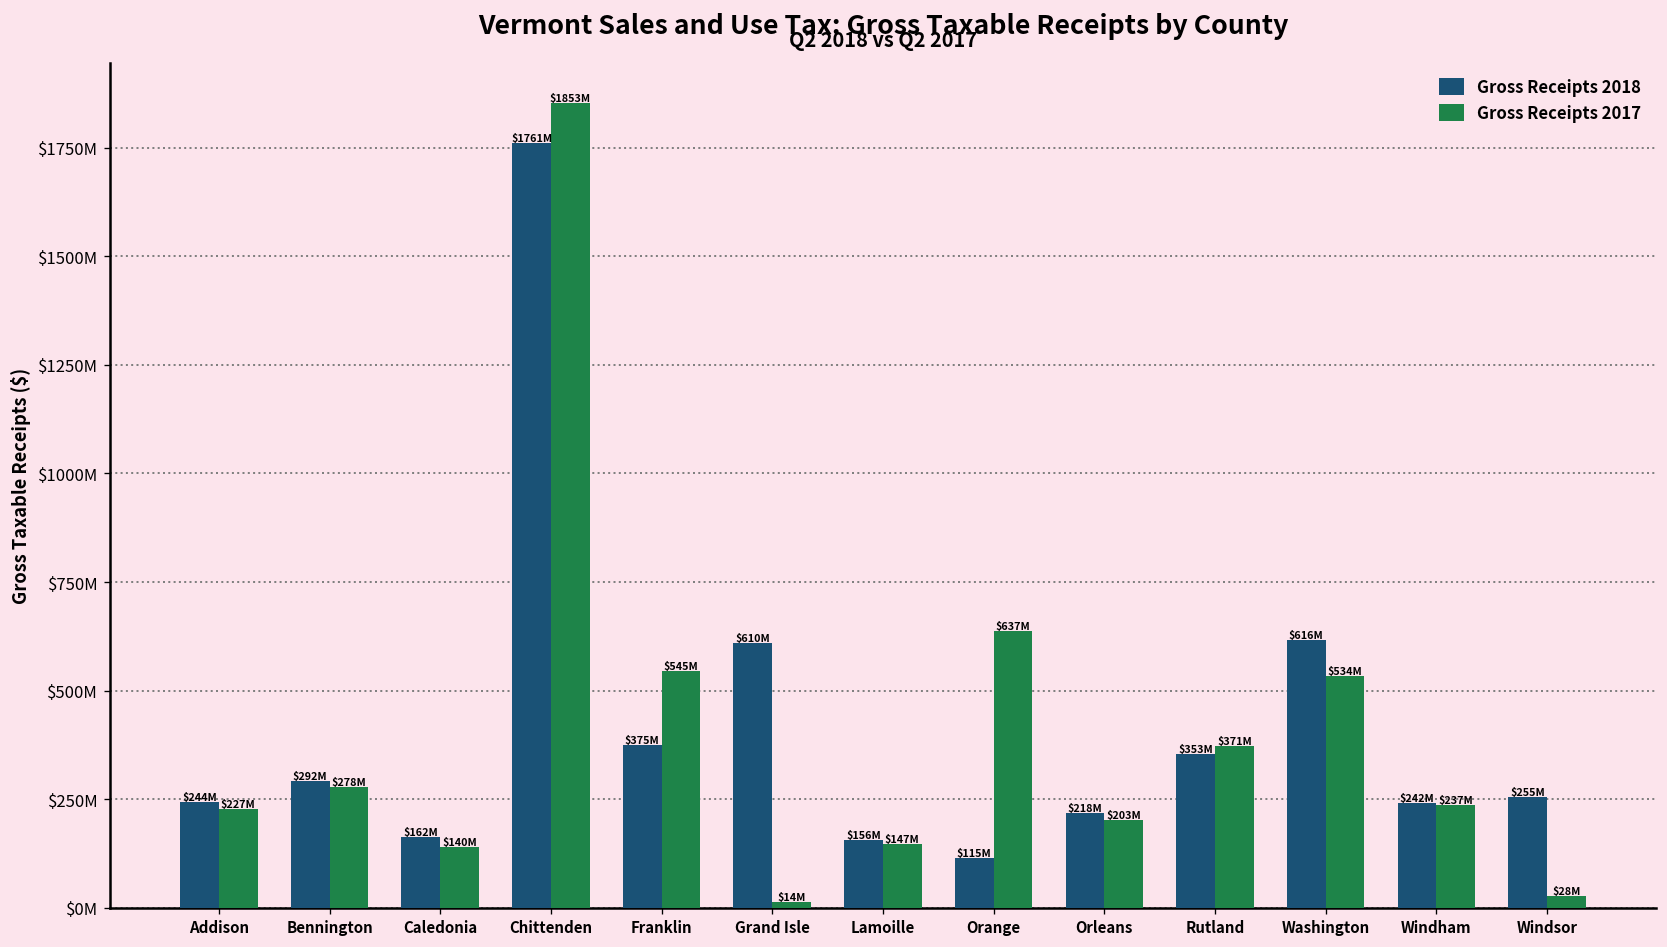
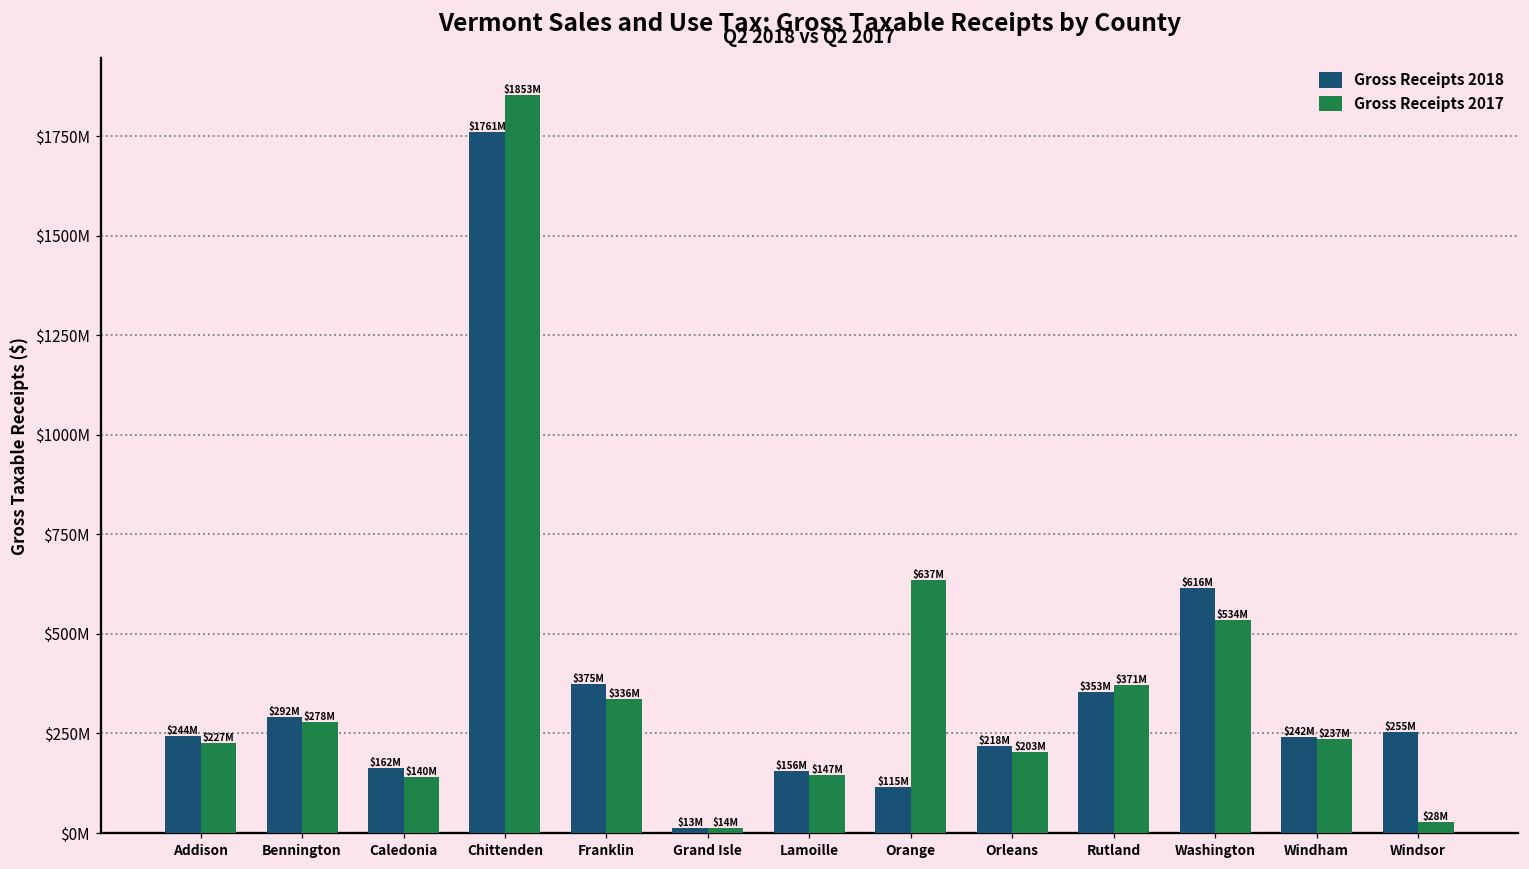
Gross Receipts 2017, Franklin: $545M -> $336M
Gross Receipts 2018, Grand Isle: $610M -> $13M
